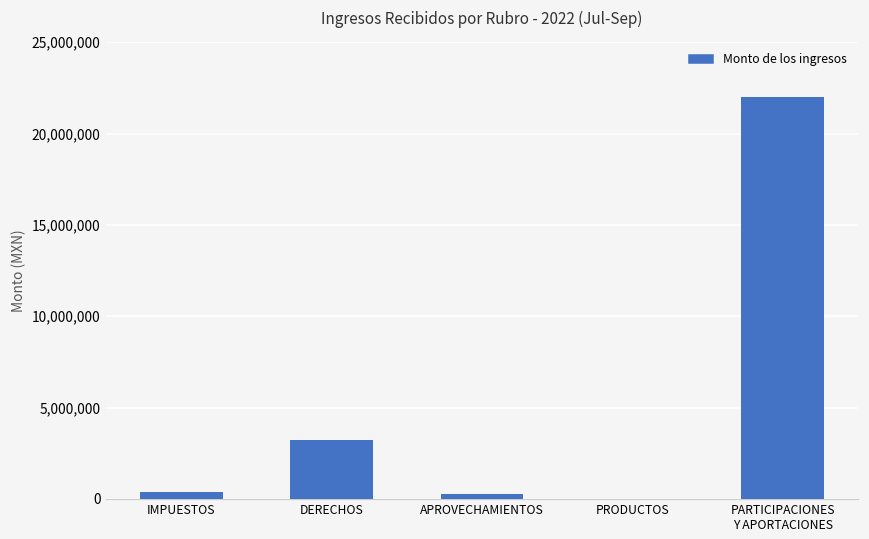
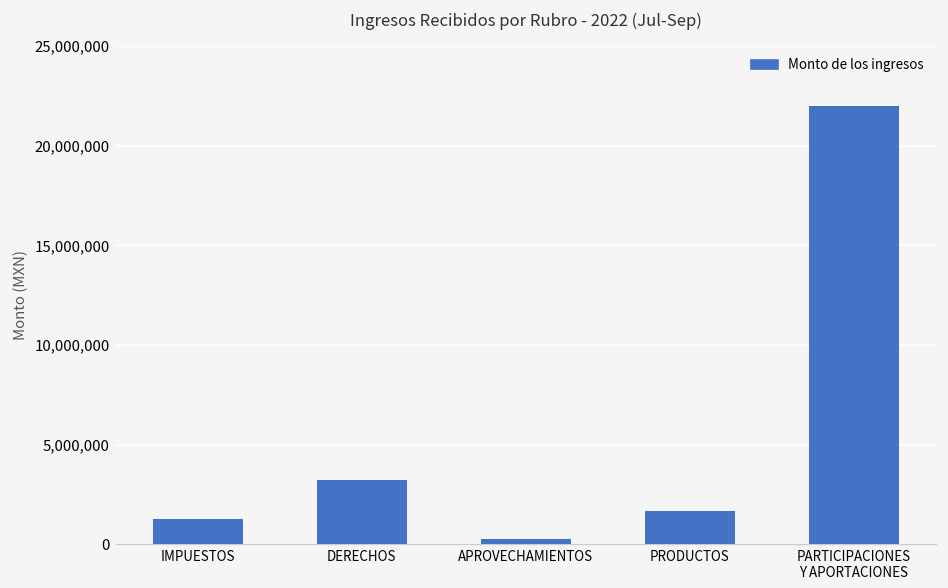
IMPUESTOS: 400,000 -> 1,300,000
PRODUCTOS: 0 -> 1,600,000
